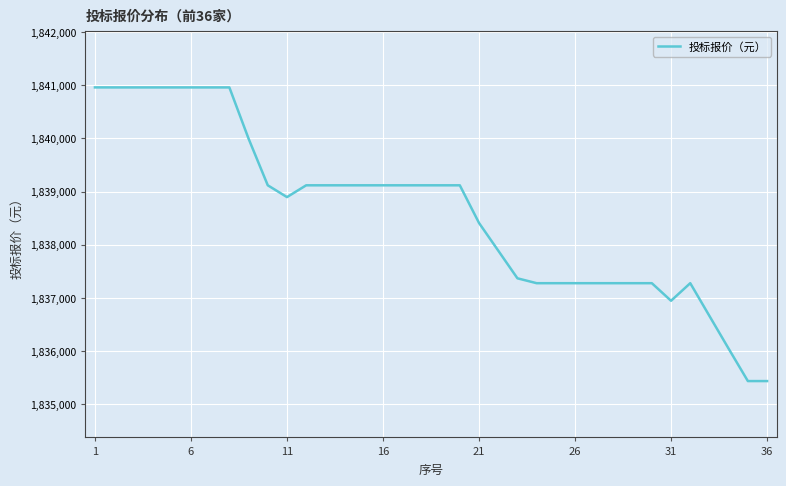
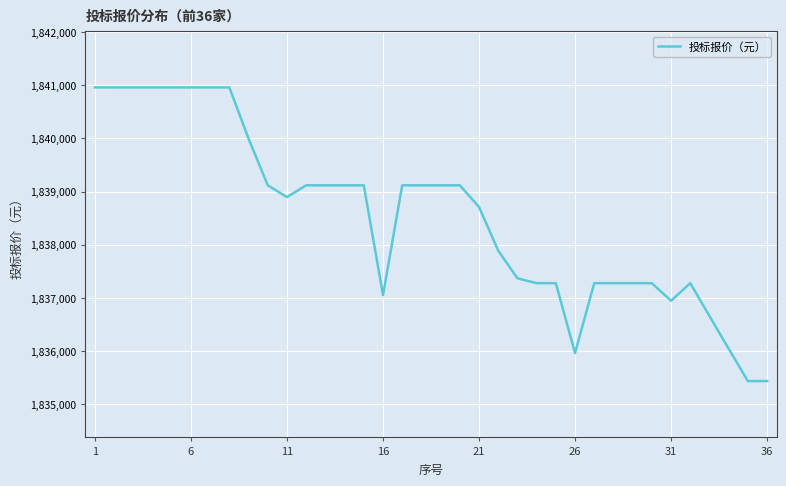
16: 1,839,100 -> 1,837,100
21: 1,838,400 -> 1,838,700
26: 1,837,300 -> 1,836,000
